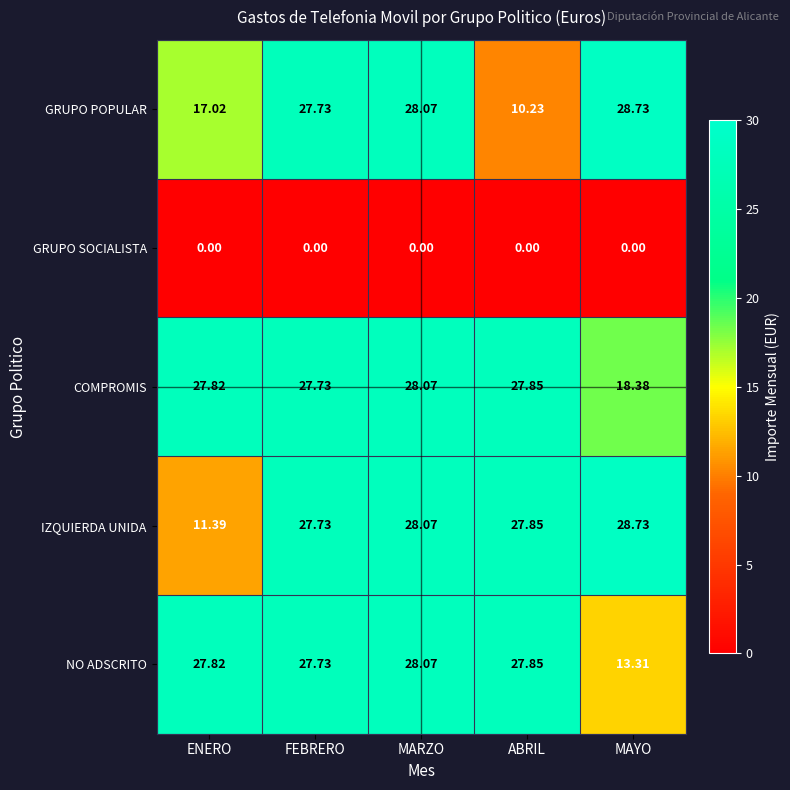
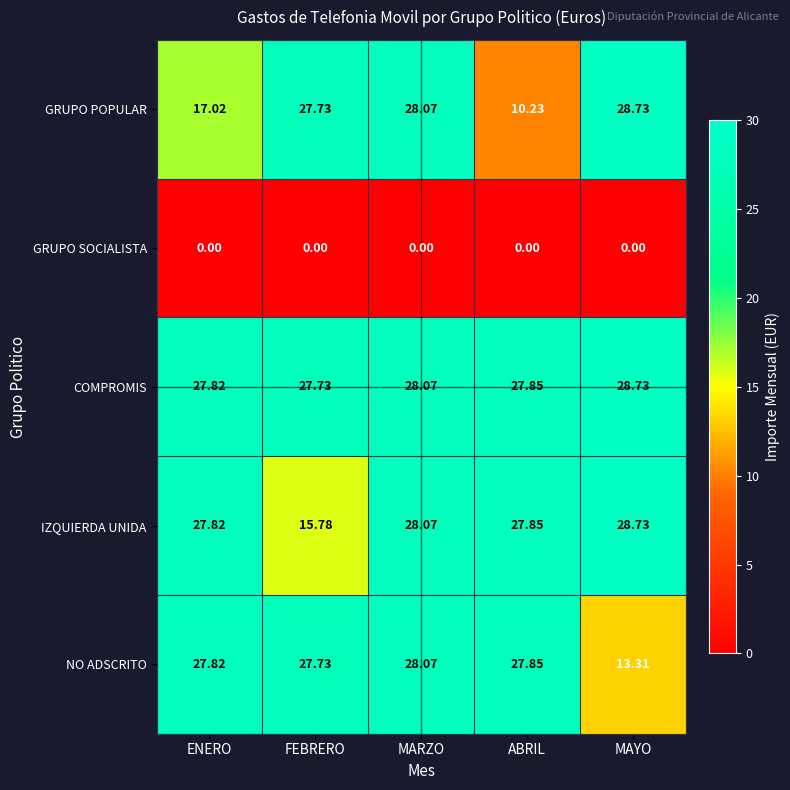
COMPROMIS, MAYO: 18.38 -> 28.73
IZQUIERDA UNIDA, ENERO: 11.39 -> 27.82
IZQUIERDA UNIDA, FEBRERO: 27.73 -> 15.78
